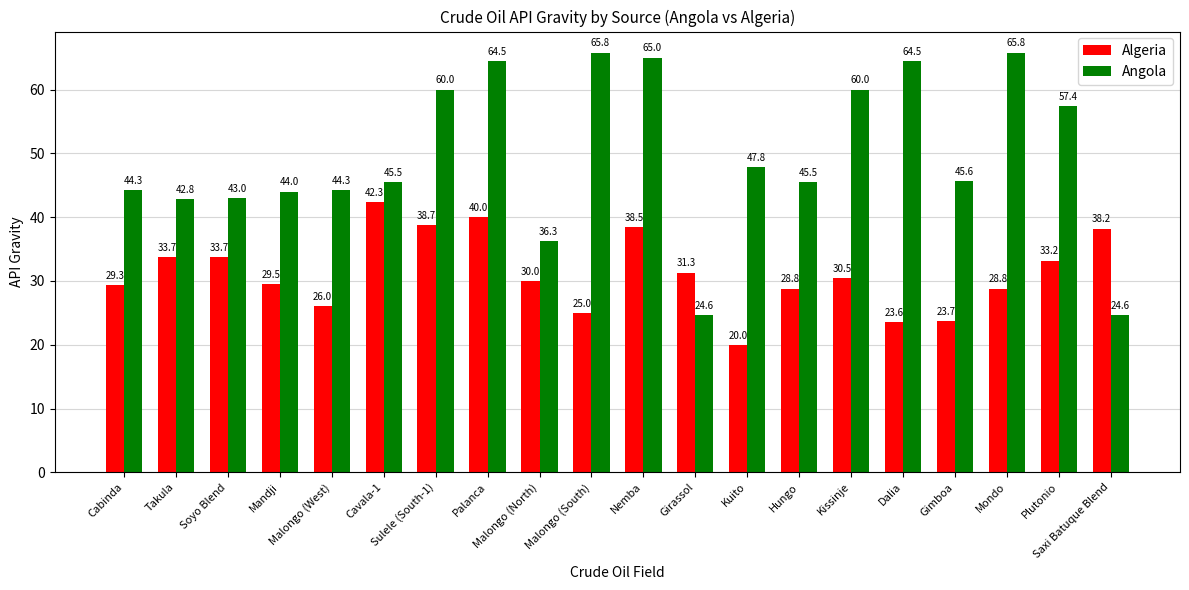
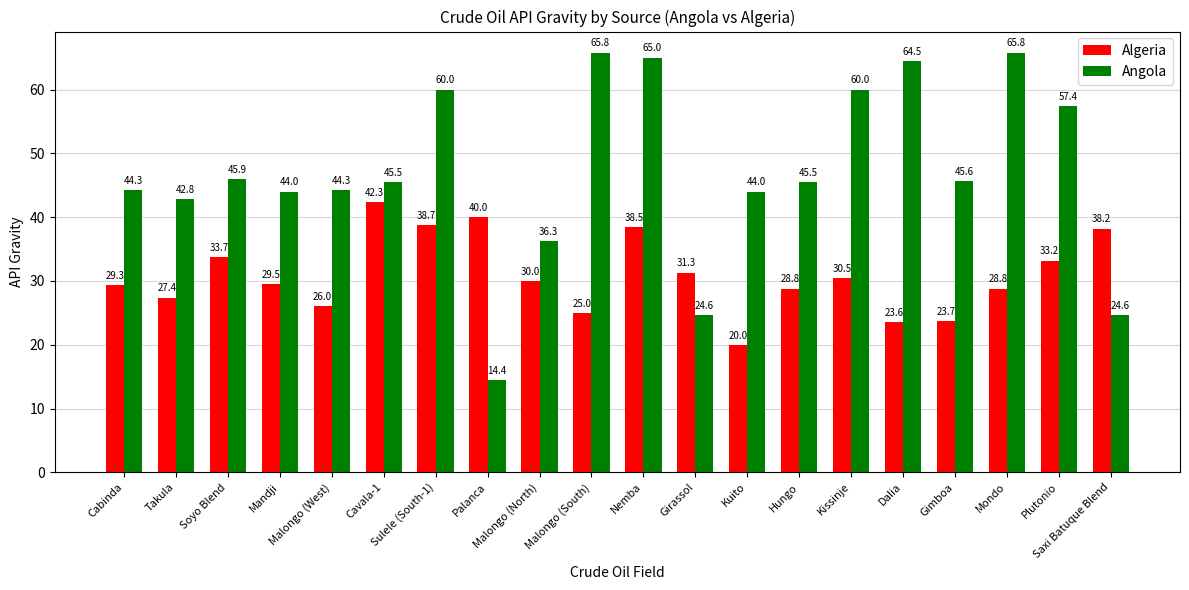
Algeria, Takula: 33.7 -> 27.4
Angola, Soyo Blend: 43.0 -> 45.9
Angola, Palanca: 64.5 -> 14.4
Angola, Kuito: 47.8 -> 44.0
